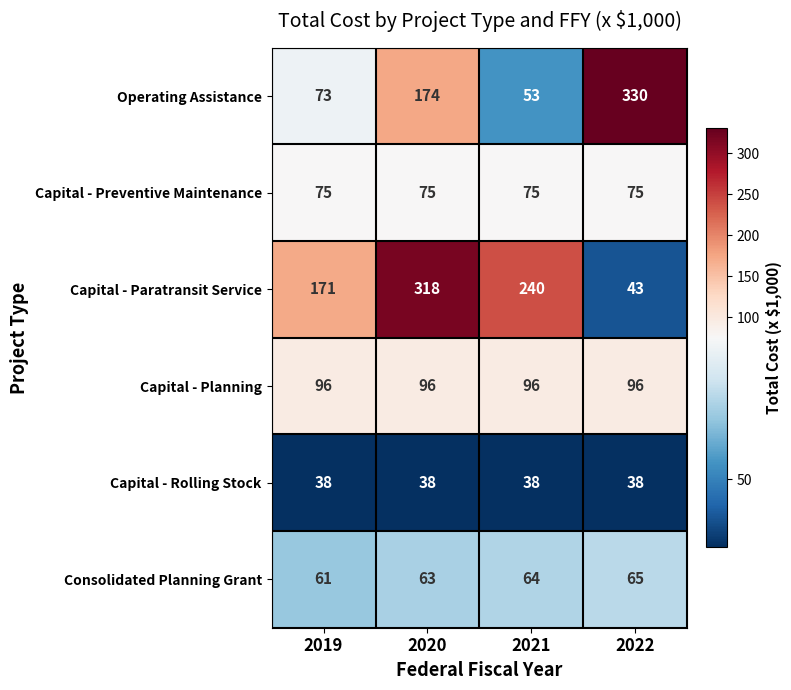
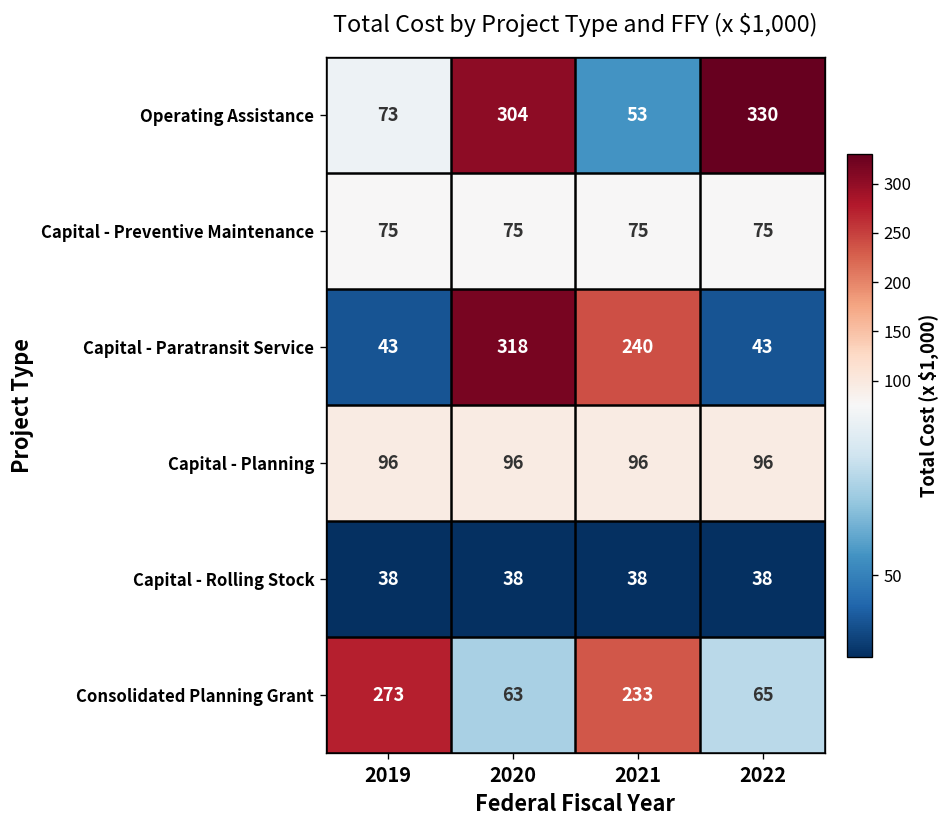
Operating Assistance, 2020: 174 -> 304
Capital - Paratransit Service, 2019: 171 -> 43
Consolidated Planning Grant, 2019: 61 -> 273
Consolidated Planning Grant, 2021: 64 -> 233
